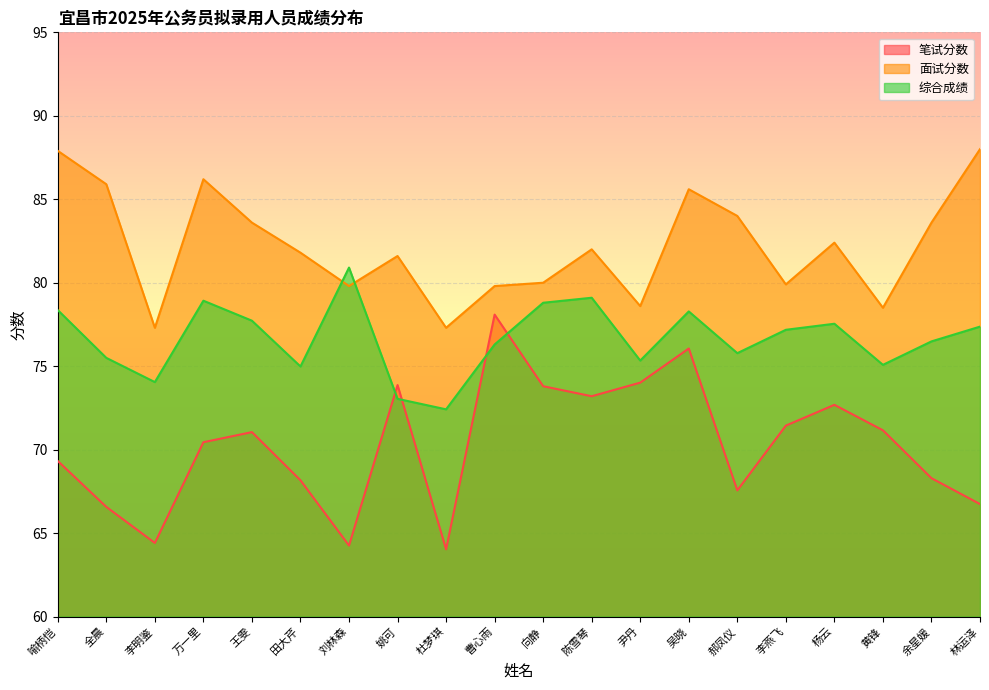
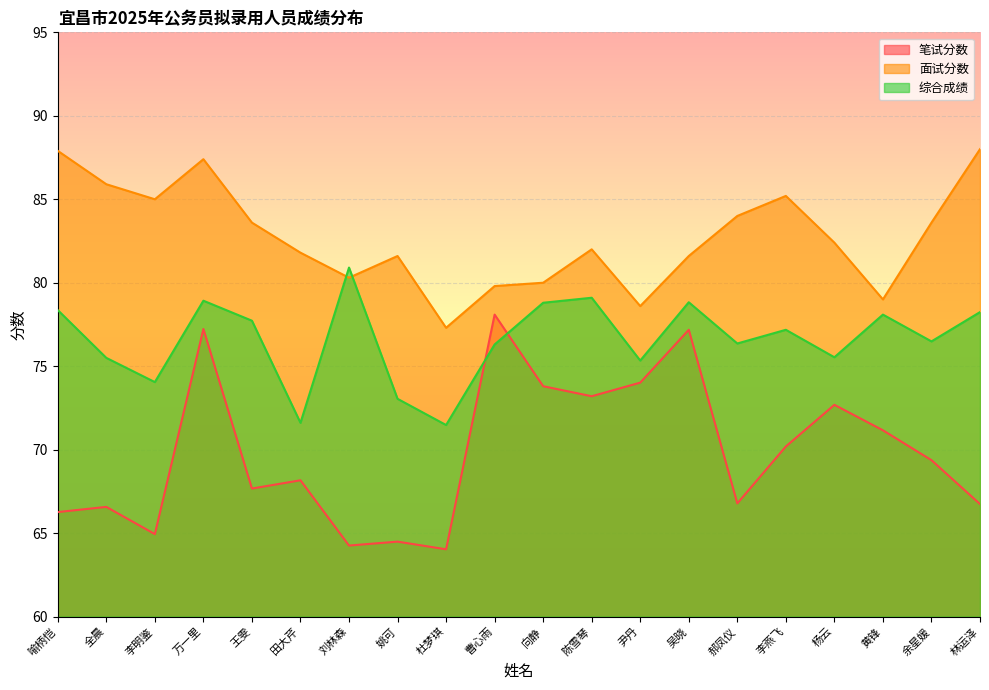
笔试分数, 喻柄恺: 69.3 -> 66.3
笔试分数, 李明鉴: 64.4 -> 64.9
面试分数, 李明鉴: 77.3 -> 85.0
笔试分数, 万一里: 70.4 -> 77.2
面试分数, 万一里: 86.2 -> 87.4
笔试分数, 王雯: 71.1 -> 67.7
综合成绩, 田大芹: 75.0 -> 71.6
面试分数, 刘林森: 79.8 -> 80.3
笔试分数, 姚可: 73.9 -> 64.5
综合成绩, 杜梦琪: 72.4 -> 71.5
笔试分数, 吴晓: 76.1 -> 77.2
面试分数, 吴晓: 85.6 -> 81.6
综合成绩, 吴晓: 78.3 -> 78.8
笔试分数, 郝凤仪: 67.6 -> 66.8
综合成绩, 郝凤仪: 75.8 -> 76.4
笔试分数, 李燕飞: 71.4 -> 70.2
面试分数, 李燕飞: 79.9 -> 85.2
综合成绩, 杨云: 77.5 -> 75.5
面试分数, 黄锋: 78.5 -> 79.0
综合成绩, 黄锋: 75.1 -> 78.1
笔试分数, 余星媛: 68.3 -> 69.4
综合成绩, 林运泽: 77.4 -> 78.2
